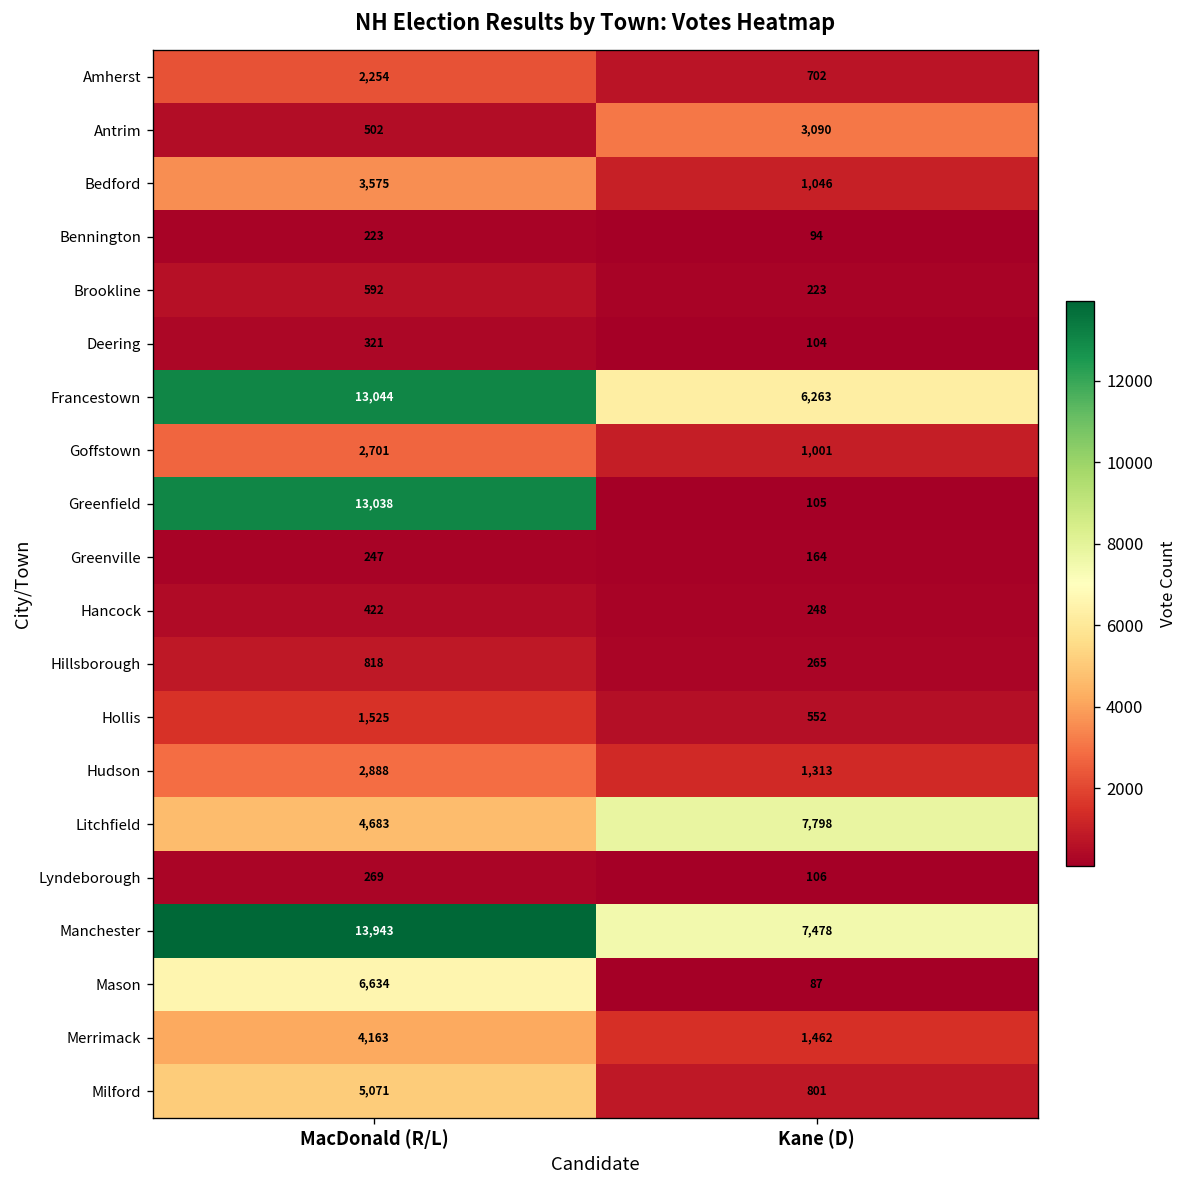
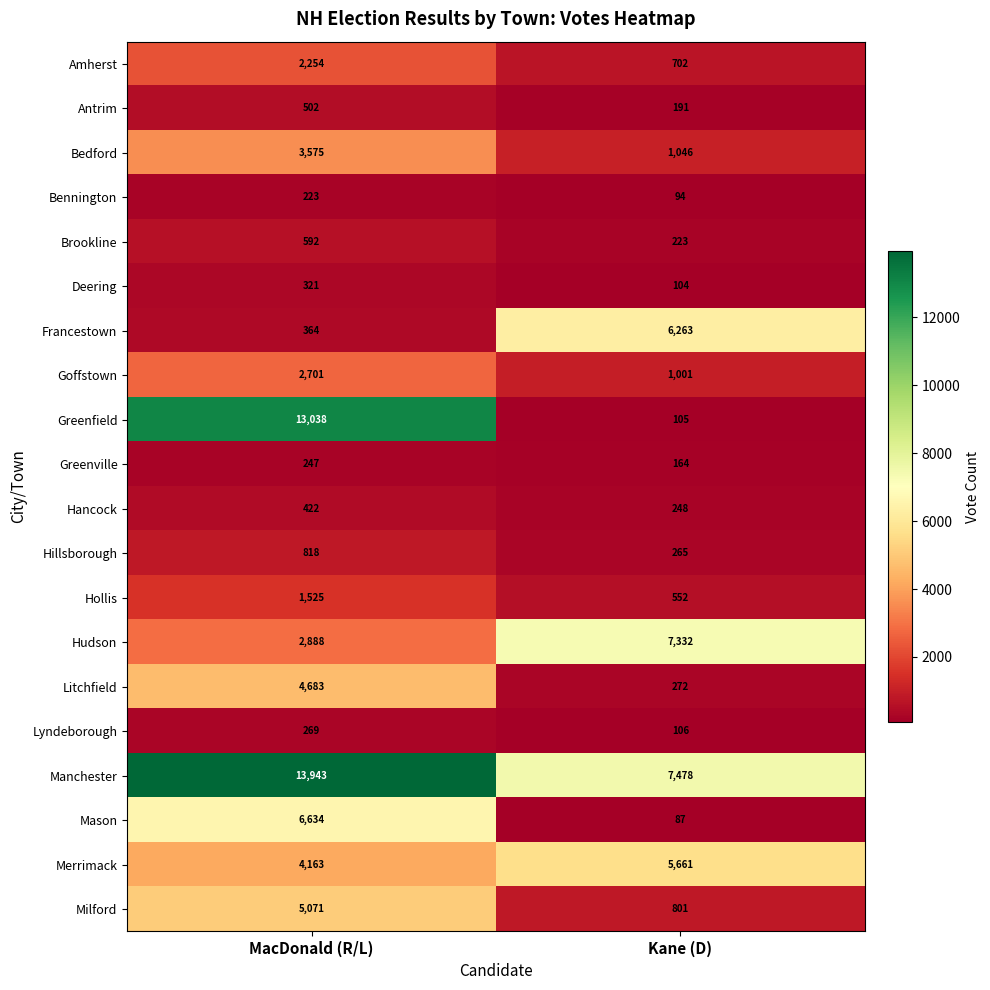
Antrim, Kane (D): 3,090 -> 191
Francestown, MacDonald (R/L): 13,044 -> 364
Hudson, Kane (D): 1,313 -> 7,332
Litchfield, Kane (D): 7,798 -> 272
Merrimack, Kane (D): 1,462 -> 5,661
